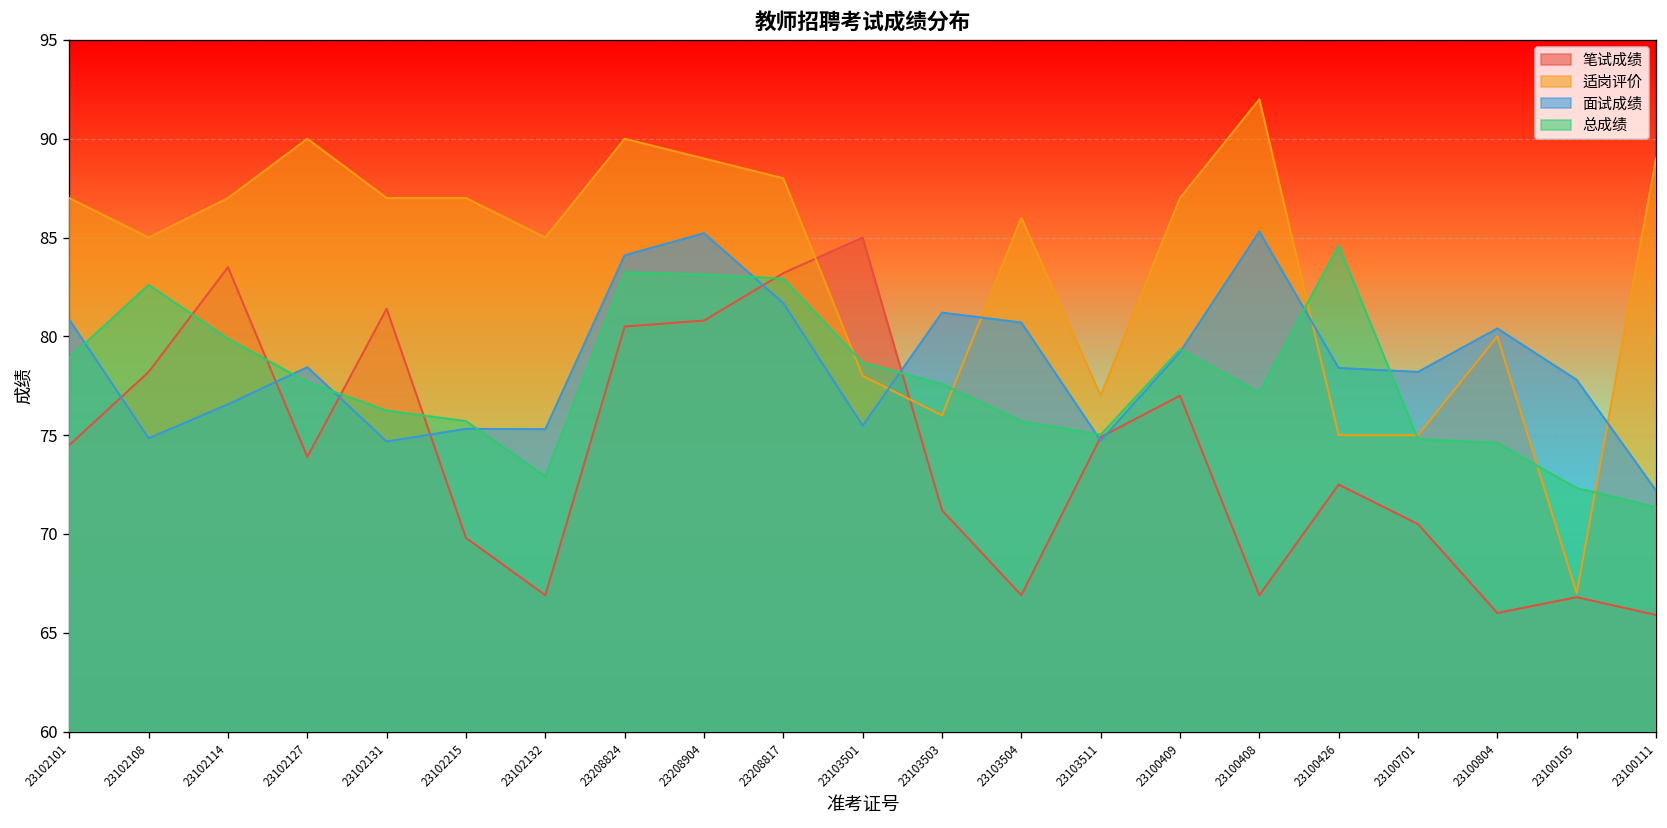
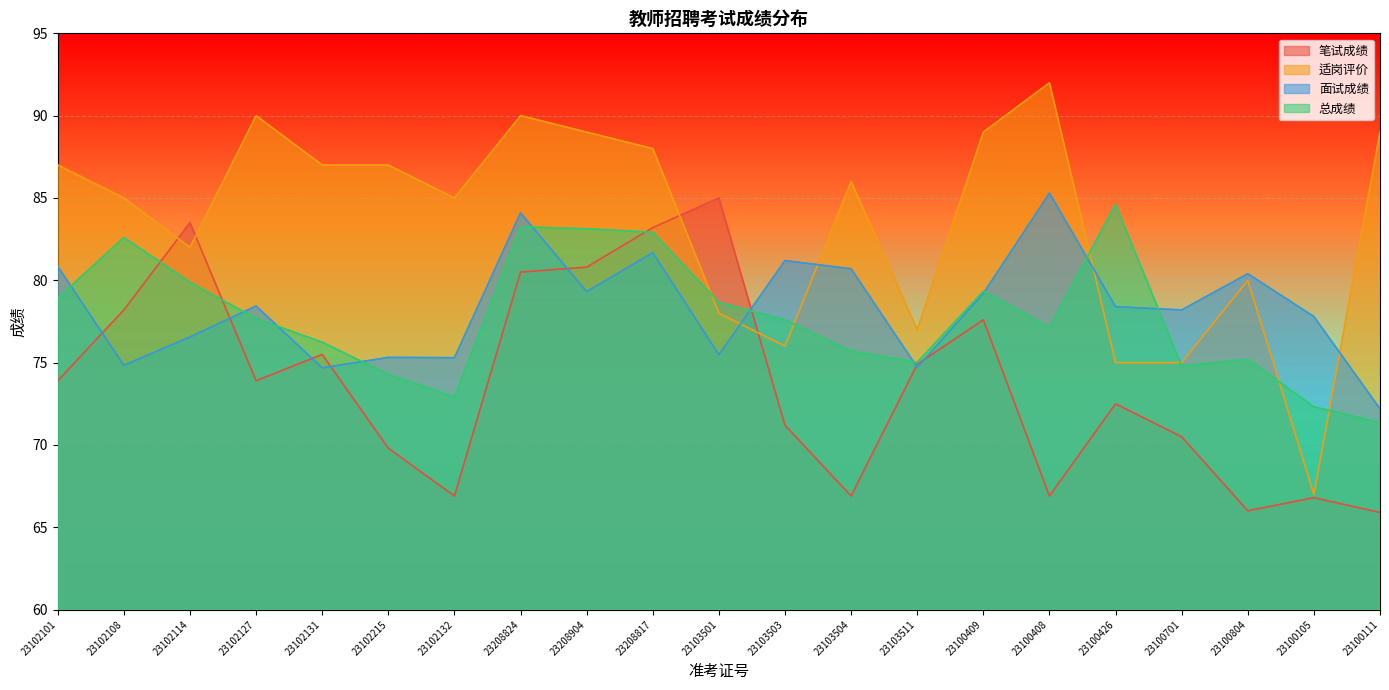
笔试成绩, 23102101: 74.5 -> 73.9
适岗评价, 23102114: 87 -> 82
笔试成绩, 23102131: 81.4 -> 75.5
总成绩, 23102215: 75.7 -> 74.3
面试成绩, 23208904: 85.2 -> 79.3
笔试成绩, 23100409: 77.0 -> 77.6
适岗评价, 23100409: 87 -> 89
总成绩, 23100804: 74.6 -> 75.2
